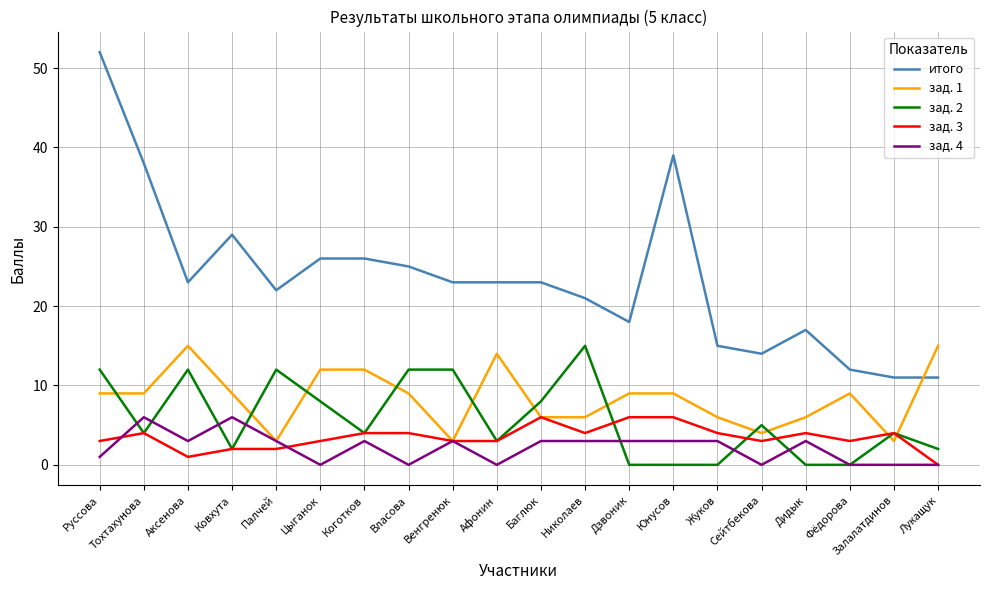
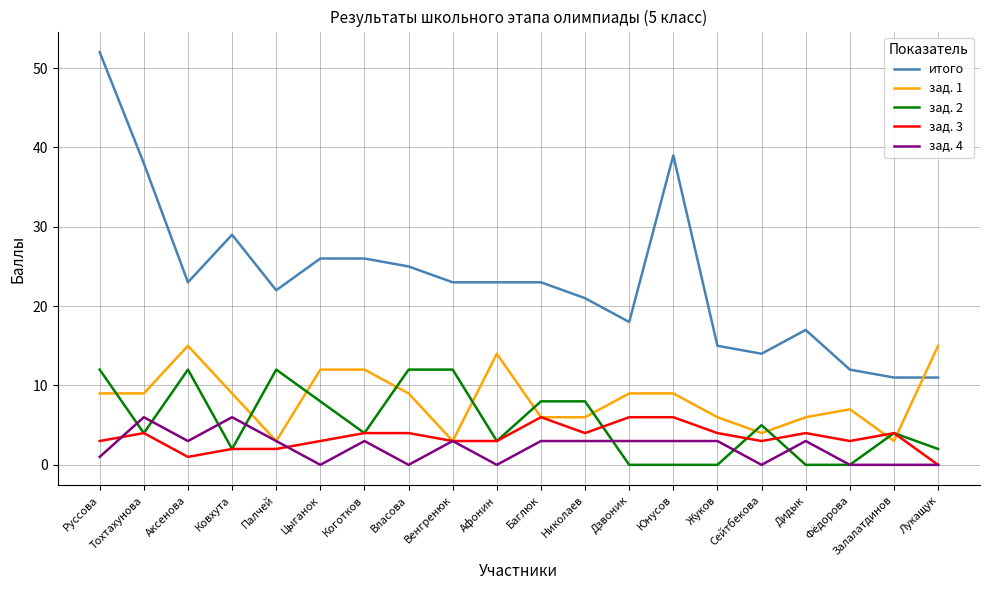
зад. 2, Николаев: 15 -> 8
зад. 1, Фёдорова: 9 -> 7
